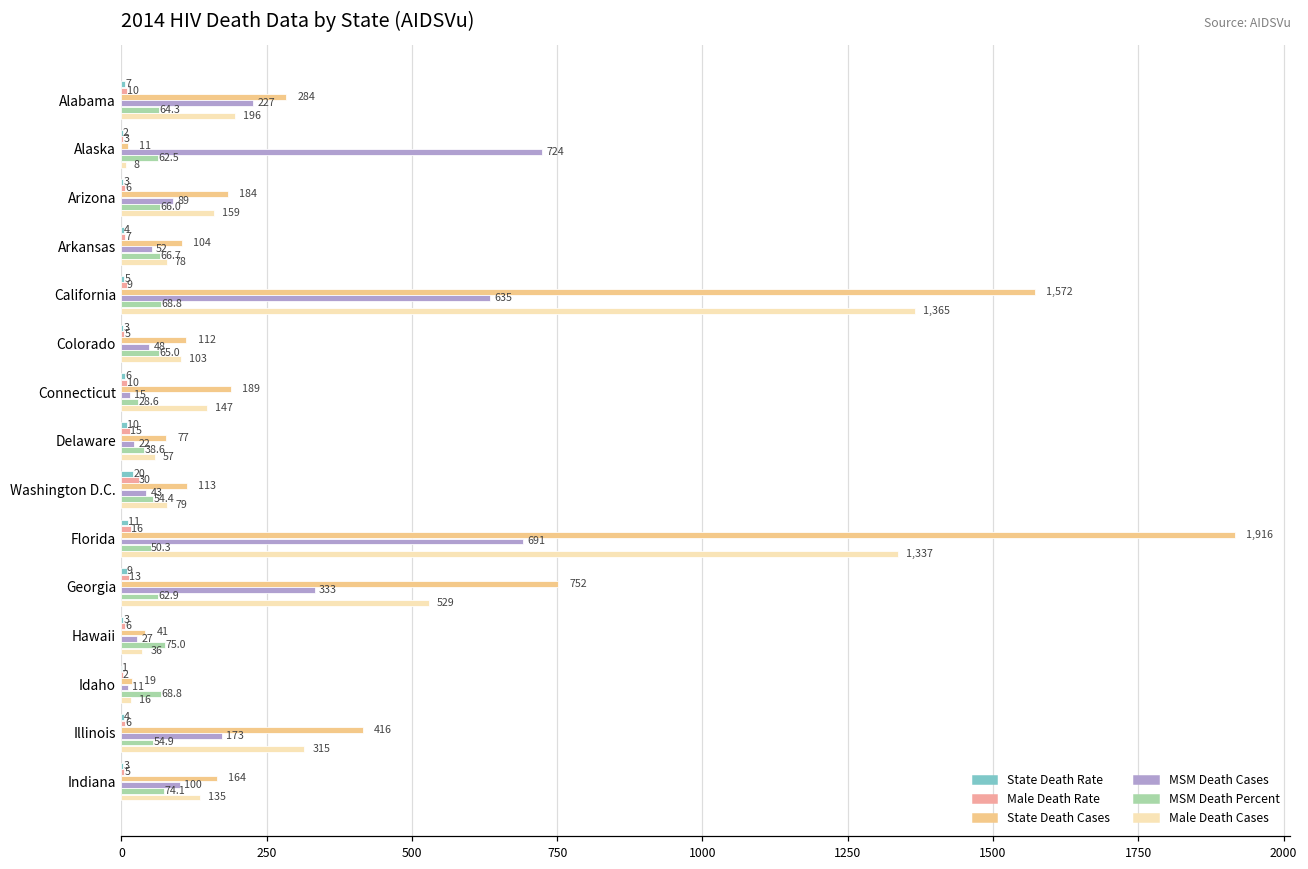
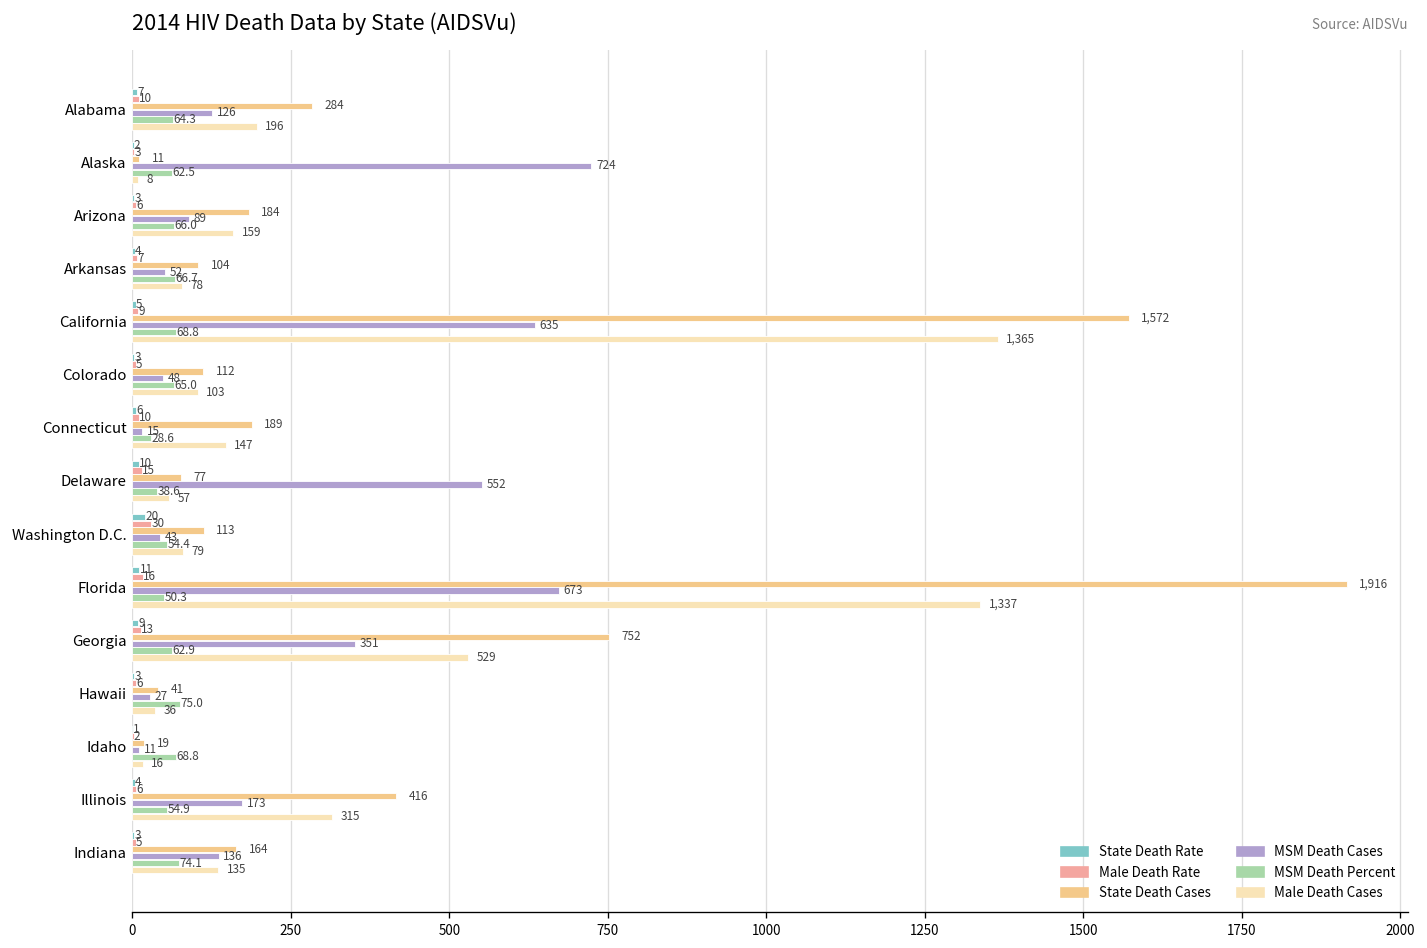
MSM Death Cases, Alabama: 227 -> 126
MSM Death Cases, Delaware: 22 -> 552
MSM Death Cases, Florida: 691 -> 673
MSM Death Cases, Georgia: 333 -> 351
MSM Death Cases, Indiana: 100 -> 136
